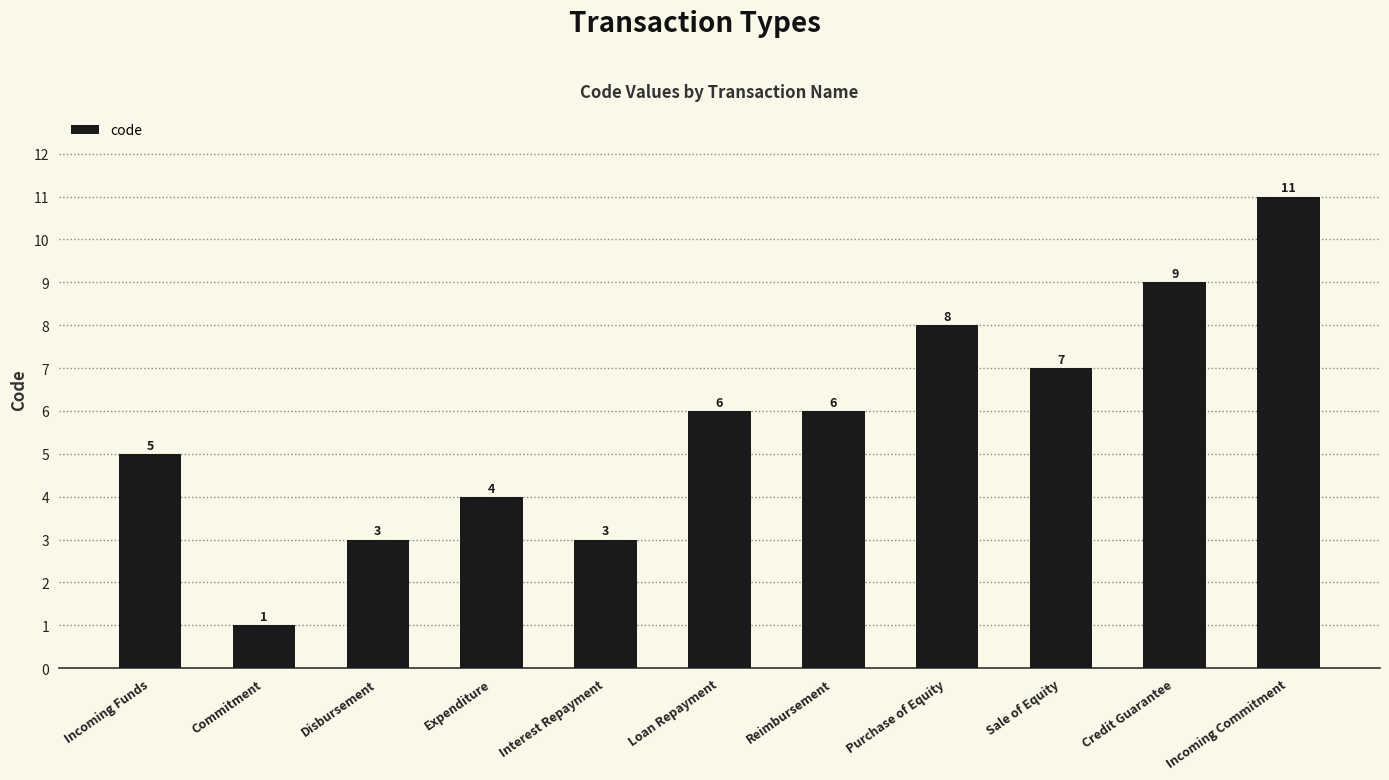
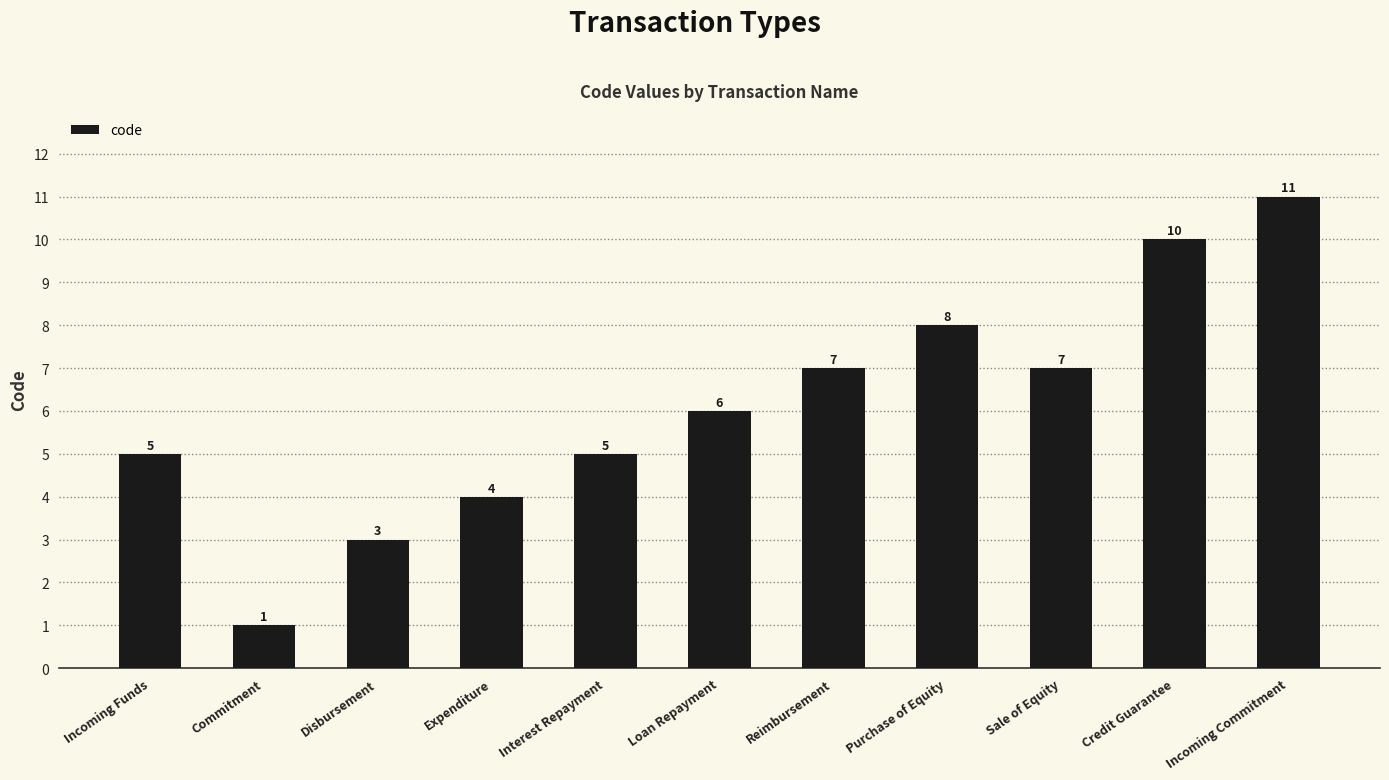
Interest Repayment: 3 -> 5
Reimbursement: 6 -> 7
Credit Guarantee: 9 -> 10
